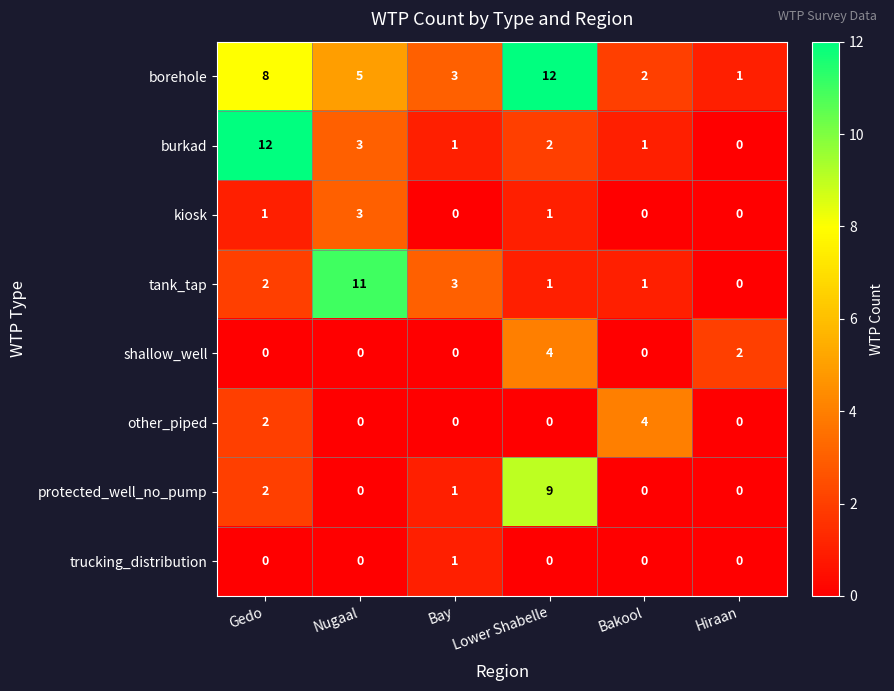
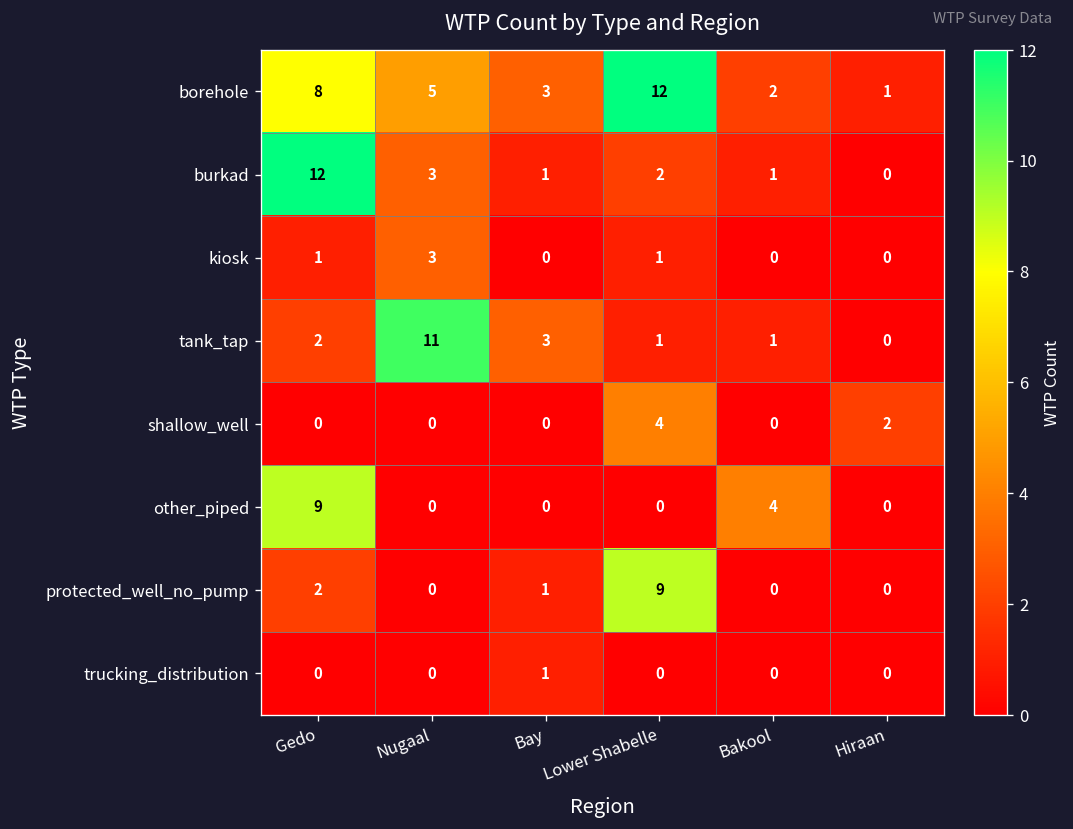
other_piped, Gedo: 2 -> 9
